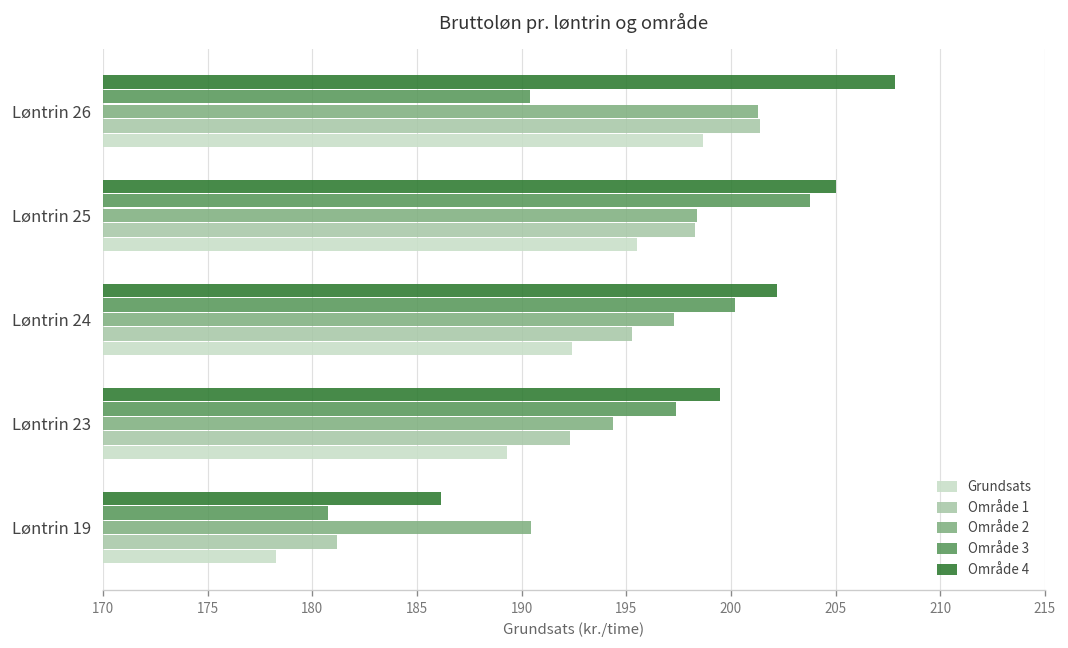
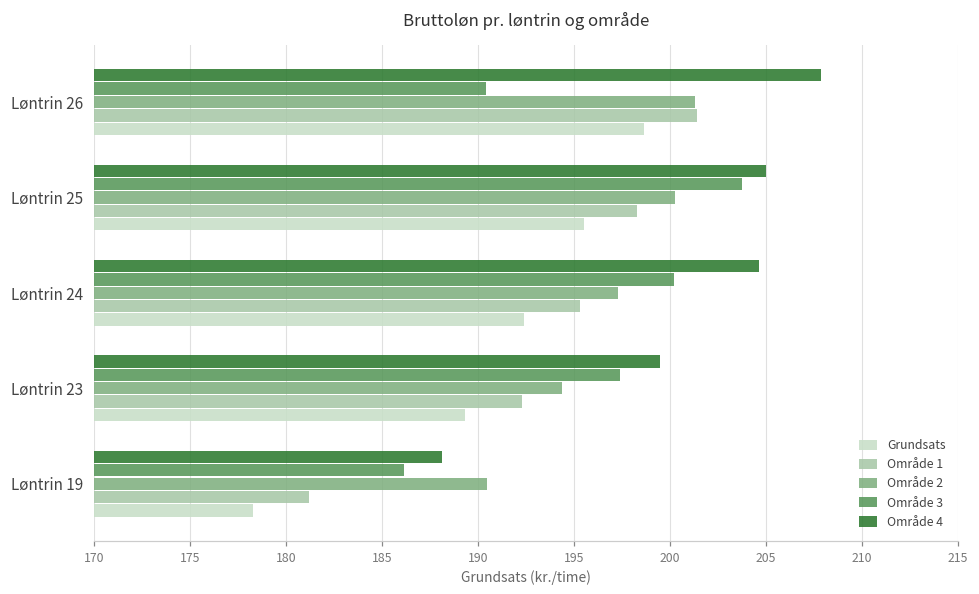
Område 2, Løntrin 25: 198.4 -> 200.3
Område 4, Løntrin 24: 202.2 -> 204.6
Område 4, Løntrin 19: 186.1 -> 188.1
Område 3, Løntrin 19: 180.8 -> 186.1
